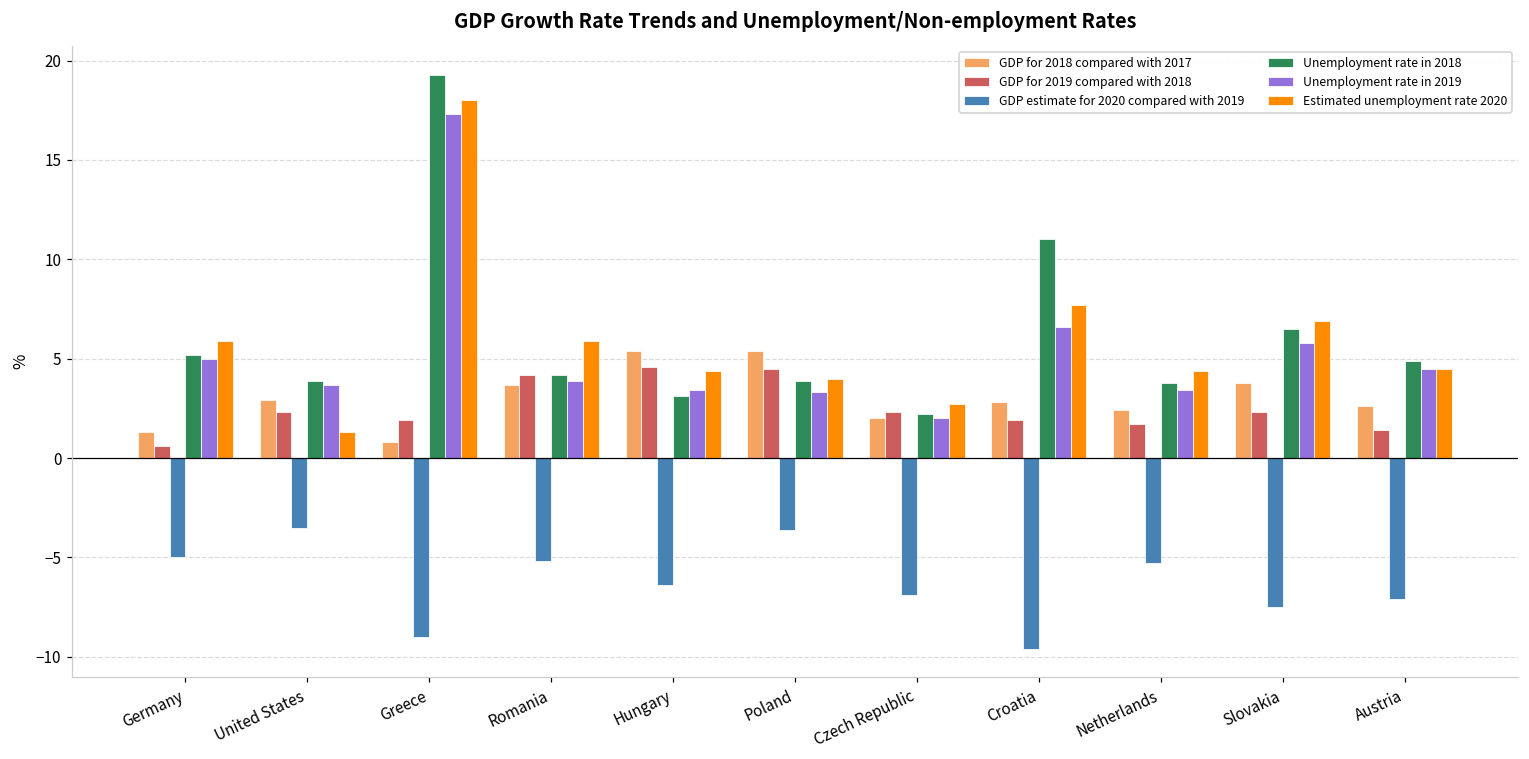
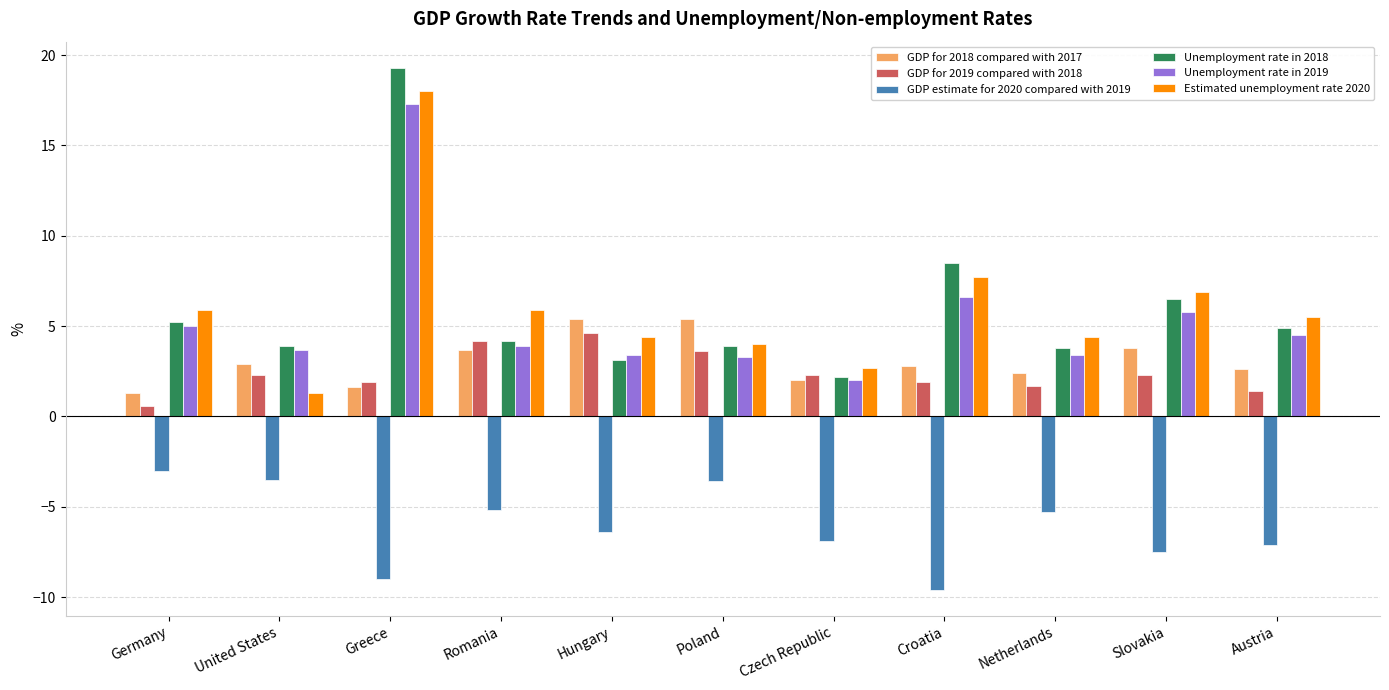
GDP estimate for 2020 compared with 2019, Germany: -5 -> -3
GDP for 2018 compared with 2017, Greece: 0.8 -> 1.6
GDP for 2019 compared with 2018, Poland: 4.5 -> 3.6
Unemployment rate in 2018, Croatia: 11.0 -> 8.5
Estimated unemployment rate 2020, Austria: 4.5 -> 5.5
